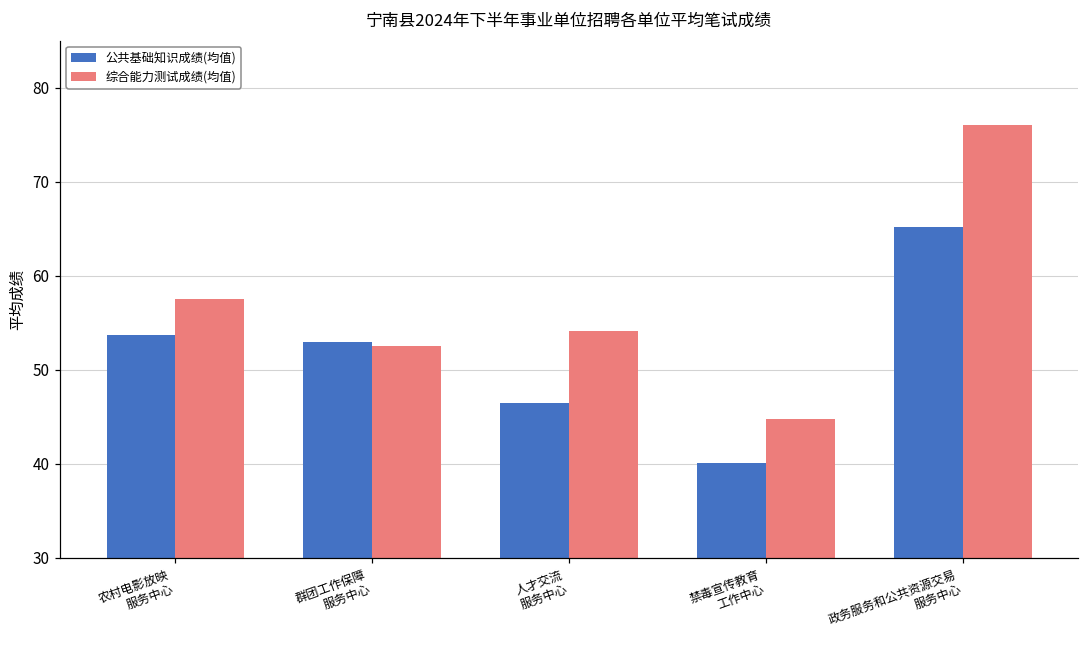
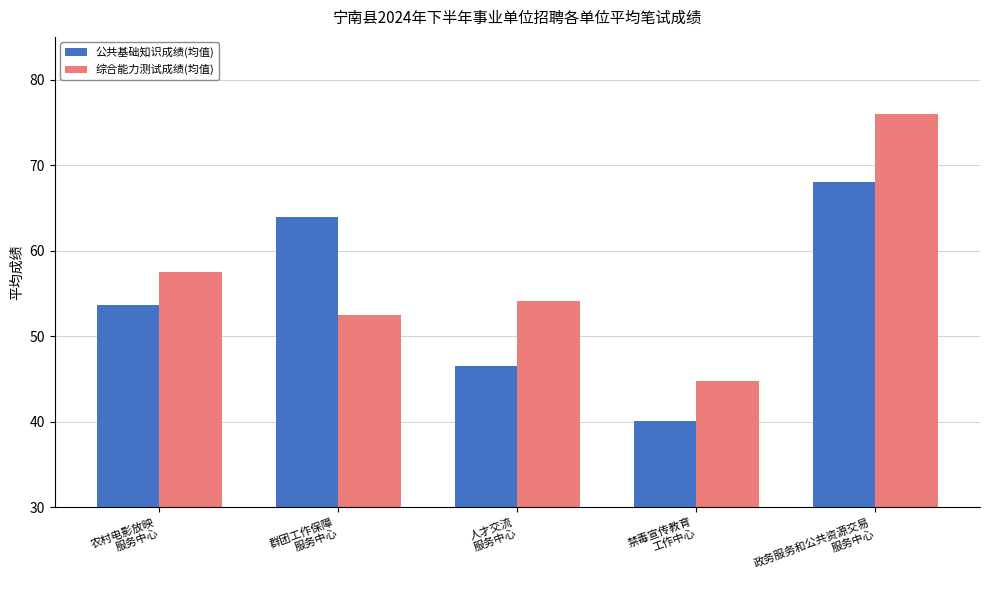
公共基础知识成绩(均值), 群团工作保障 服务中心: 53 -> 64
公共基础知识成绩(均值), 政务服务和公共资源交易 服务中心: 65 -> 68
